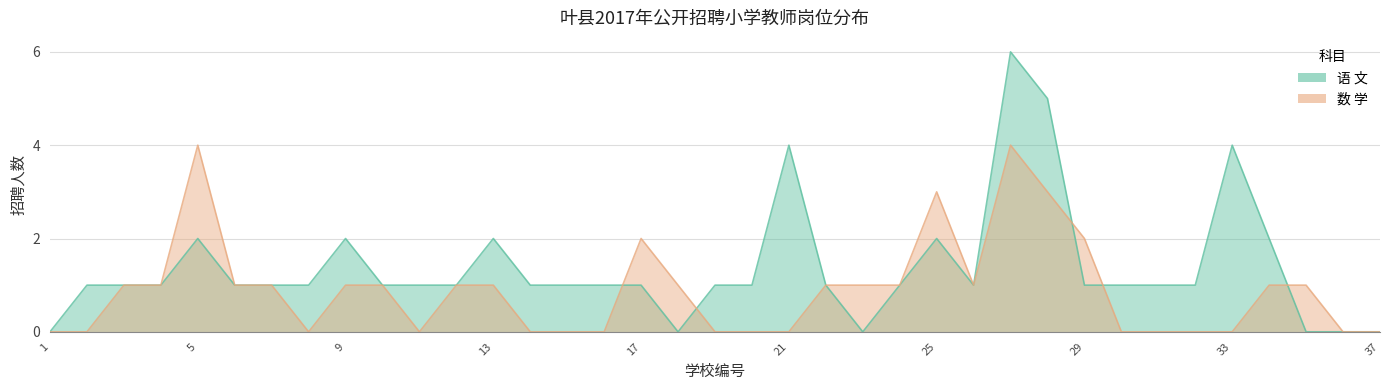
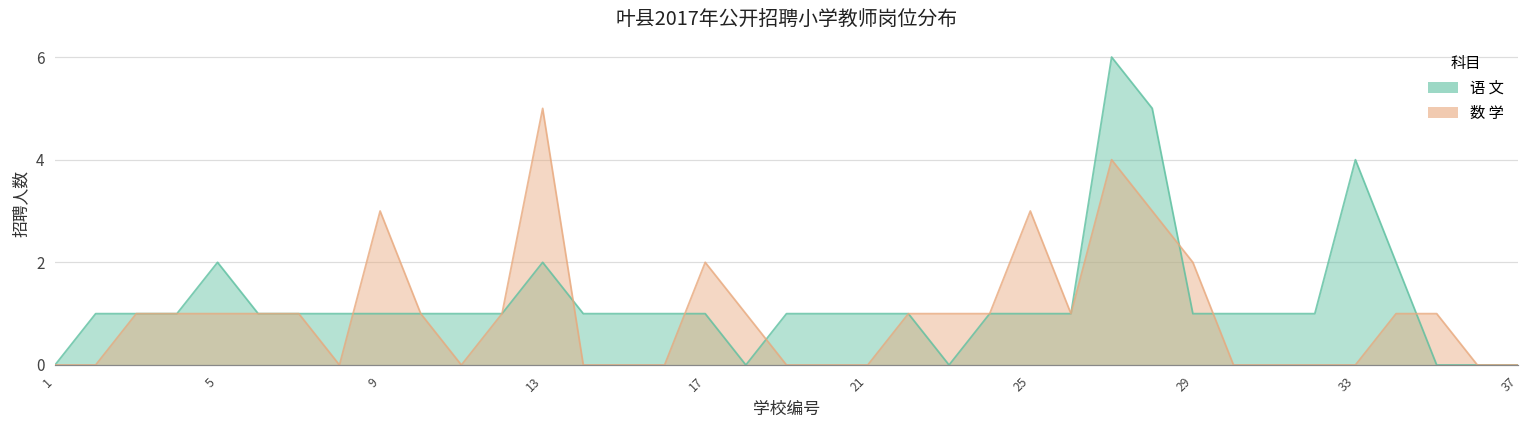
数 学, 5: 4 -> 1
语 文, 9: 2 -> 1
数 学, 9: 1 -> 3
数 学, 13: 1 -> 5
语 文, 21: 4 -> 1
语 文, 25: 2 -> 1
